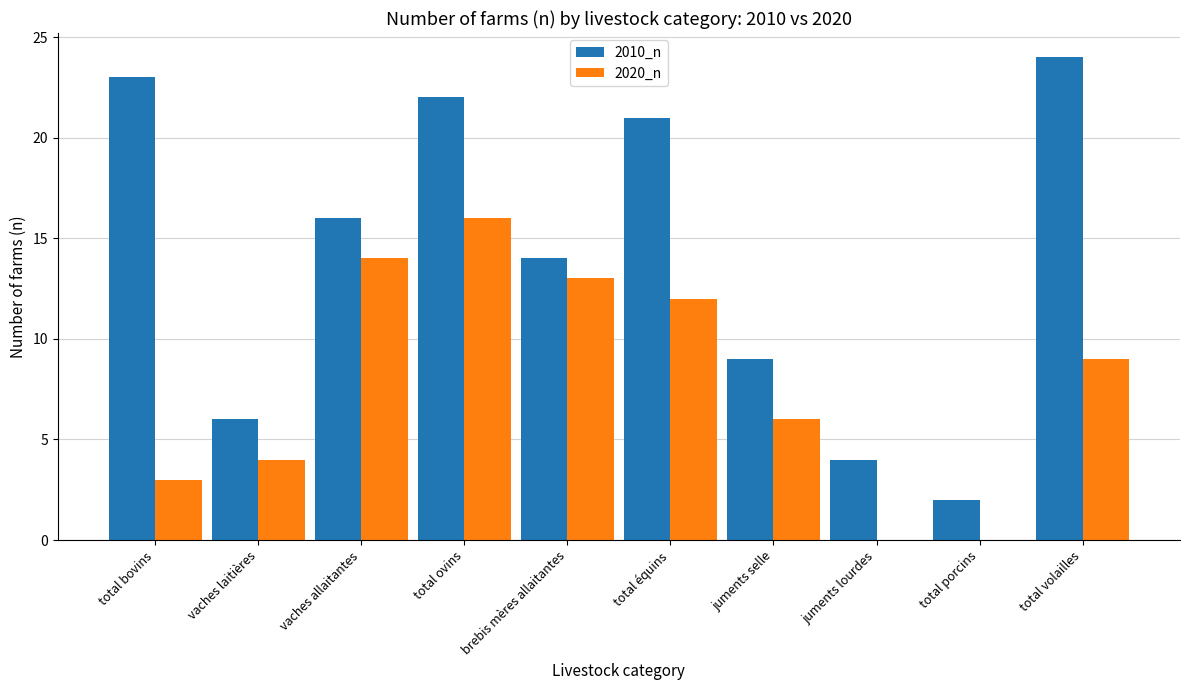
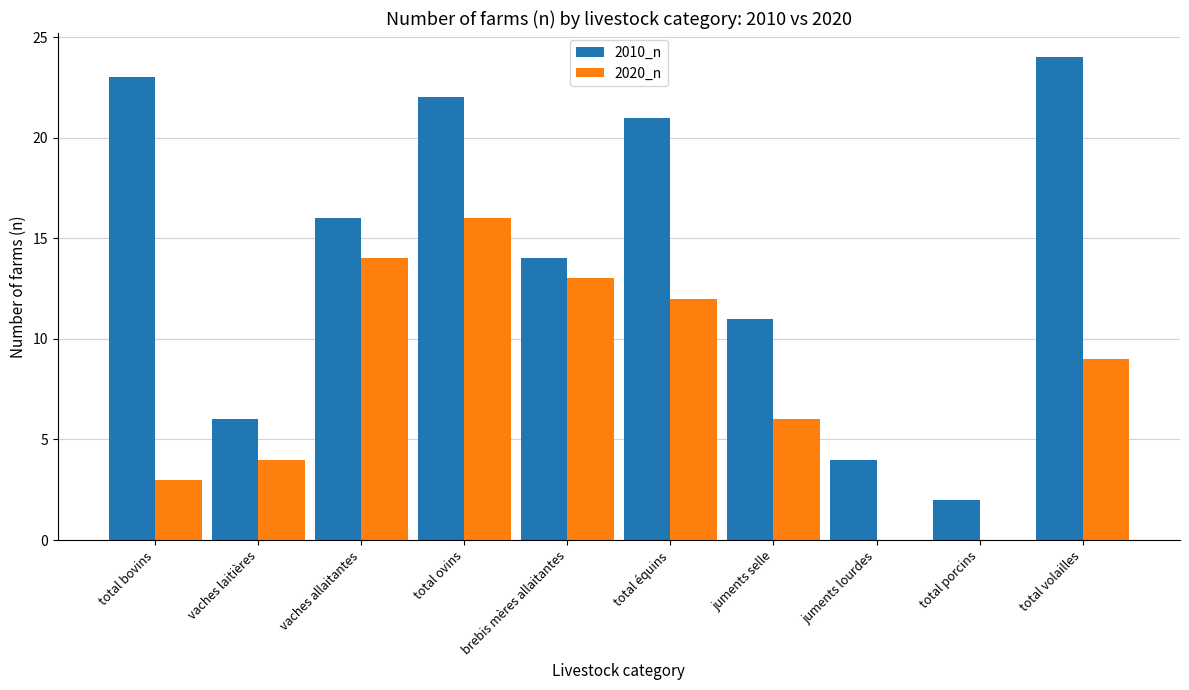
2010_n, juments selle: 9 -> 11
